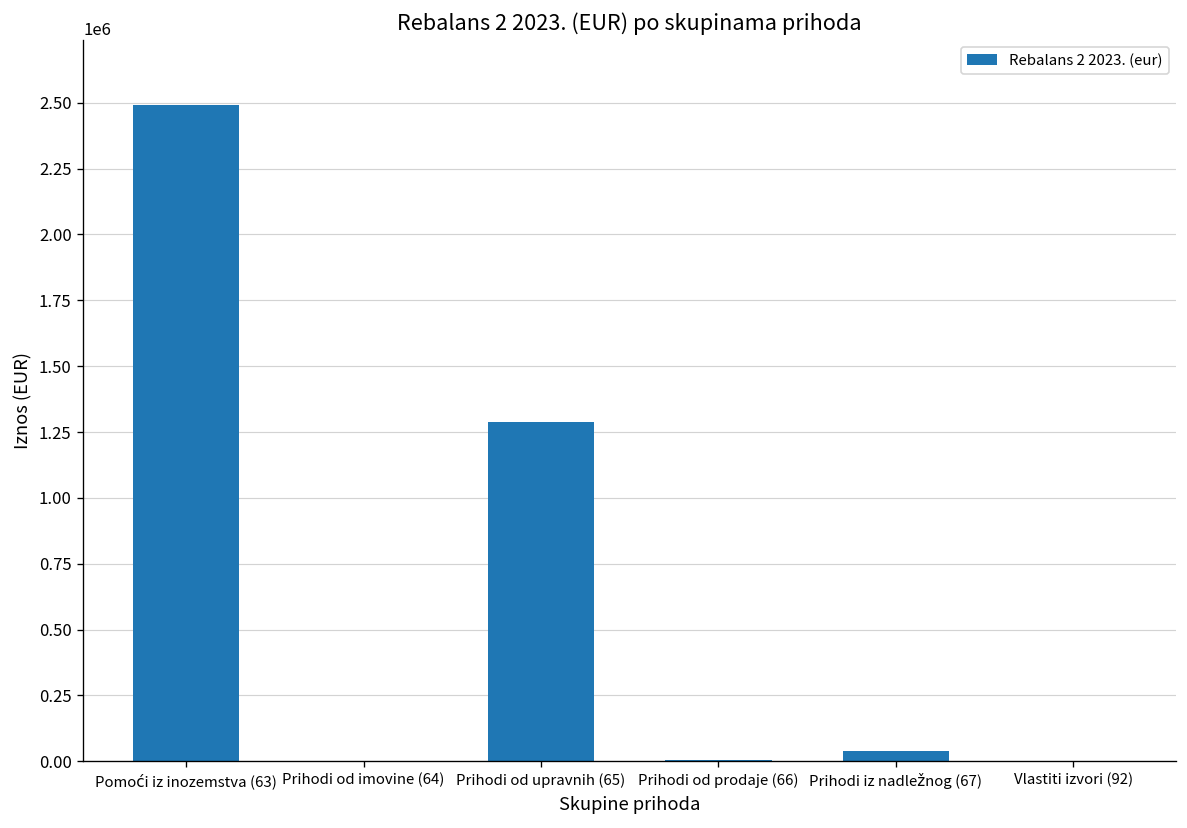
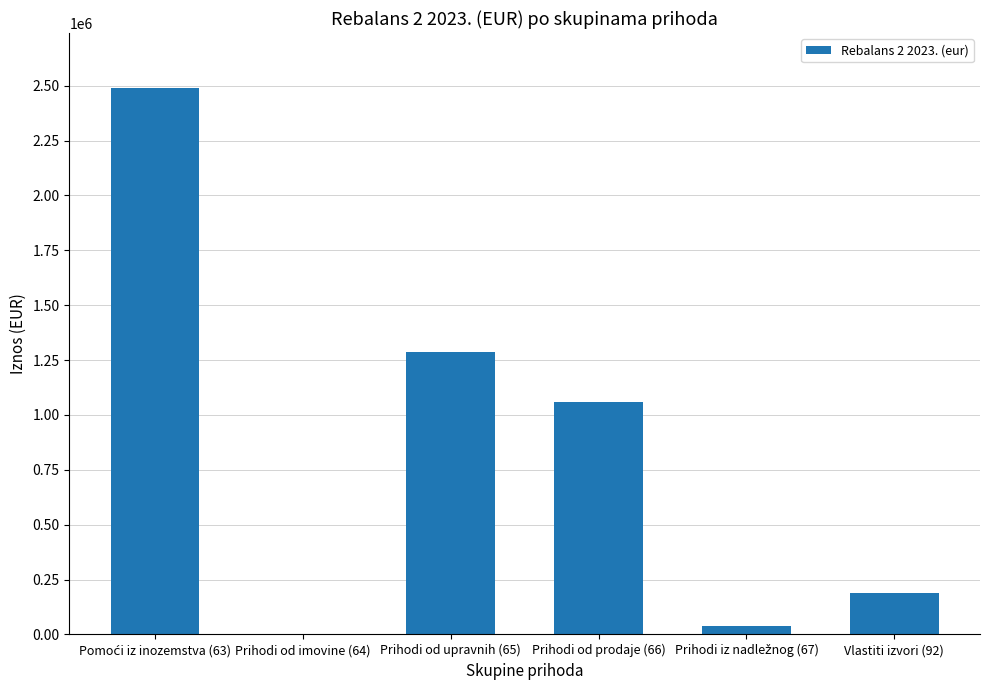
Prihodi od prodaje (66): 10000 -> 1060000
Vlastiti izvori (92): 0 -> 190000
